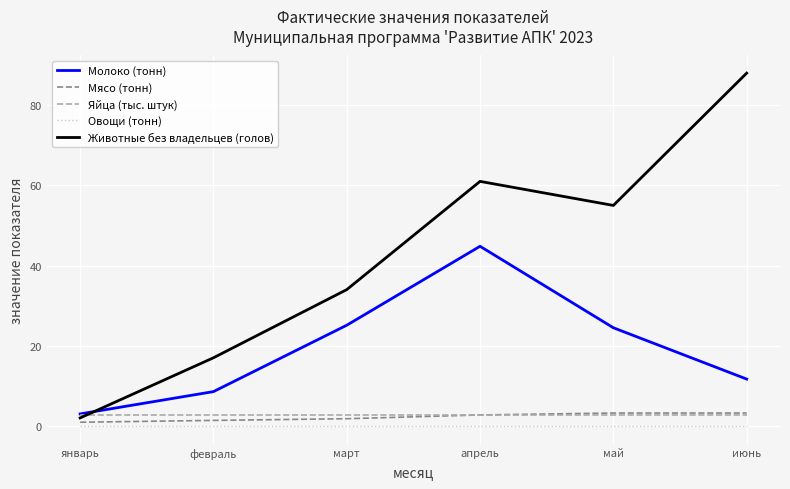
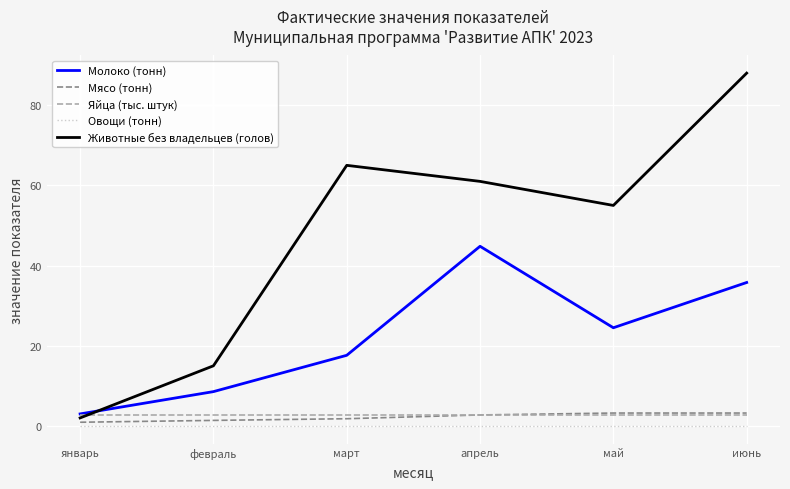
Животные без владельцев (голов), февраль: 17 -> 15
Молоко (тонн), март: 25 -> 18
Животные без владельцев (голов), март: 34 -> 65
Молоко (тонн), июнь: 12 -> 36
